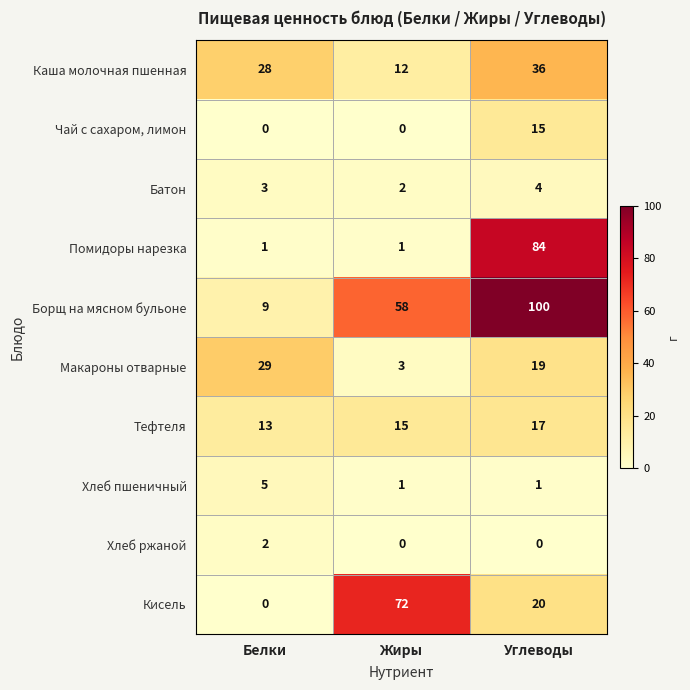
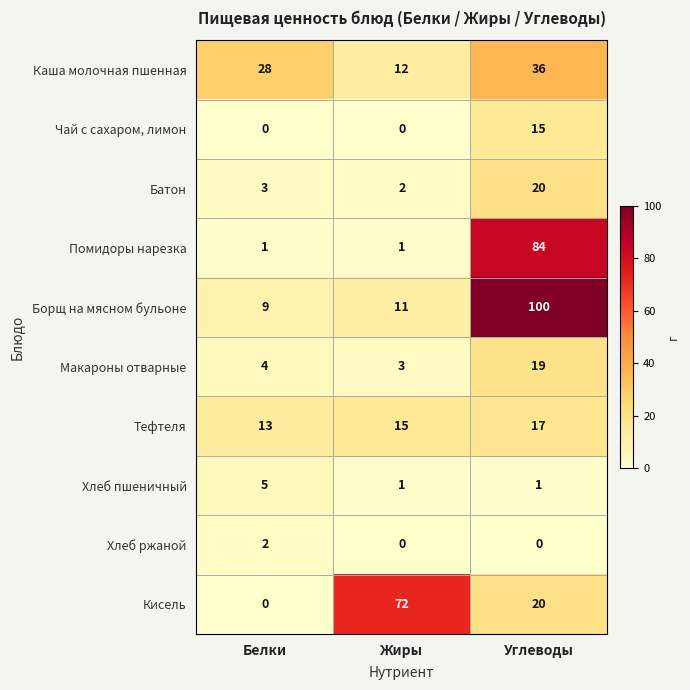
Батон, Углеводы: 4 -> 20
Борщ на мясном бульоне, Жиры: 58 -> 11
Макароны отварные, Белки: 29 -> 4
